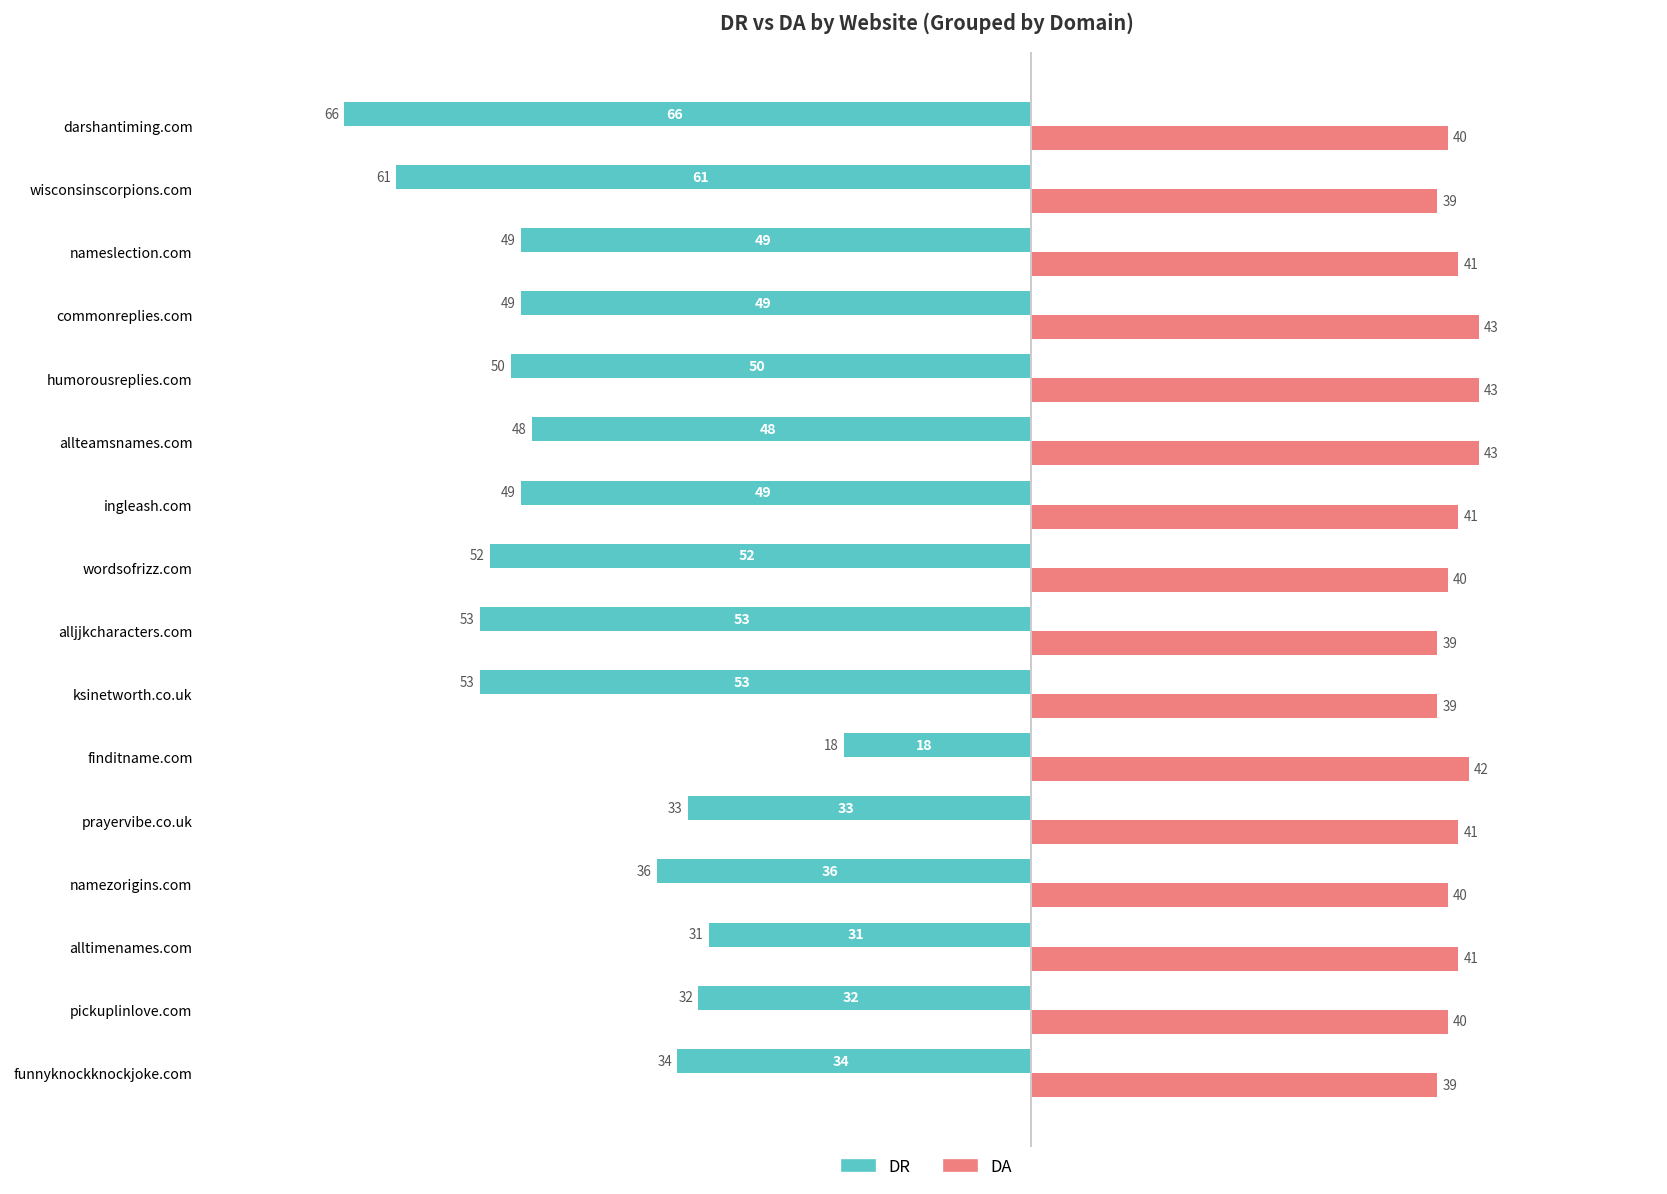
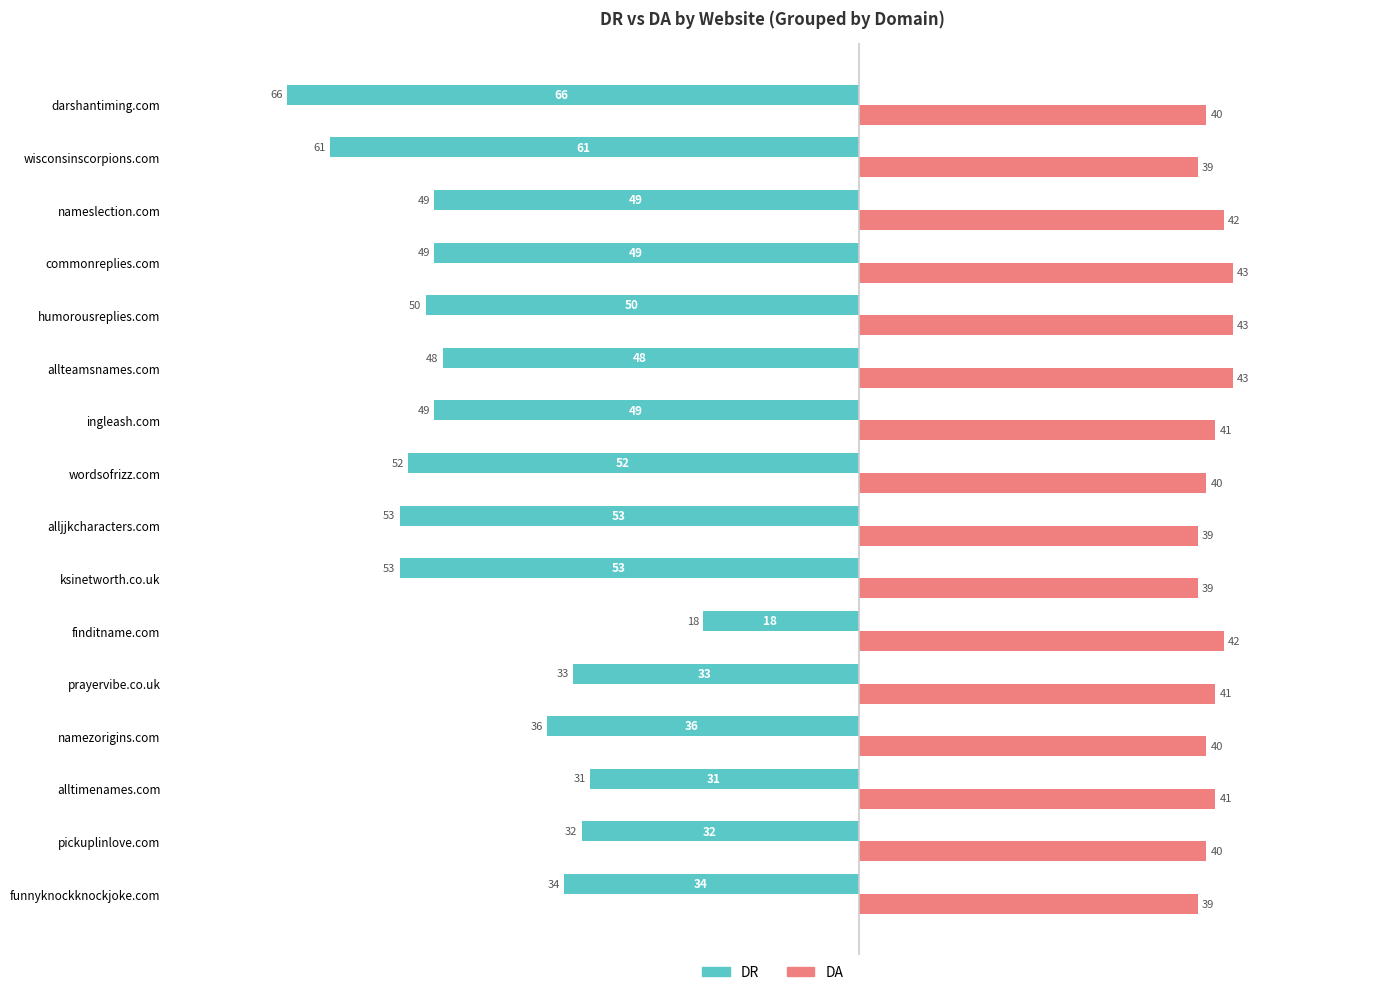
DA, nameslection.com: 41 -> 42
